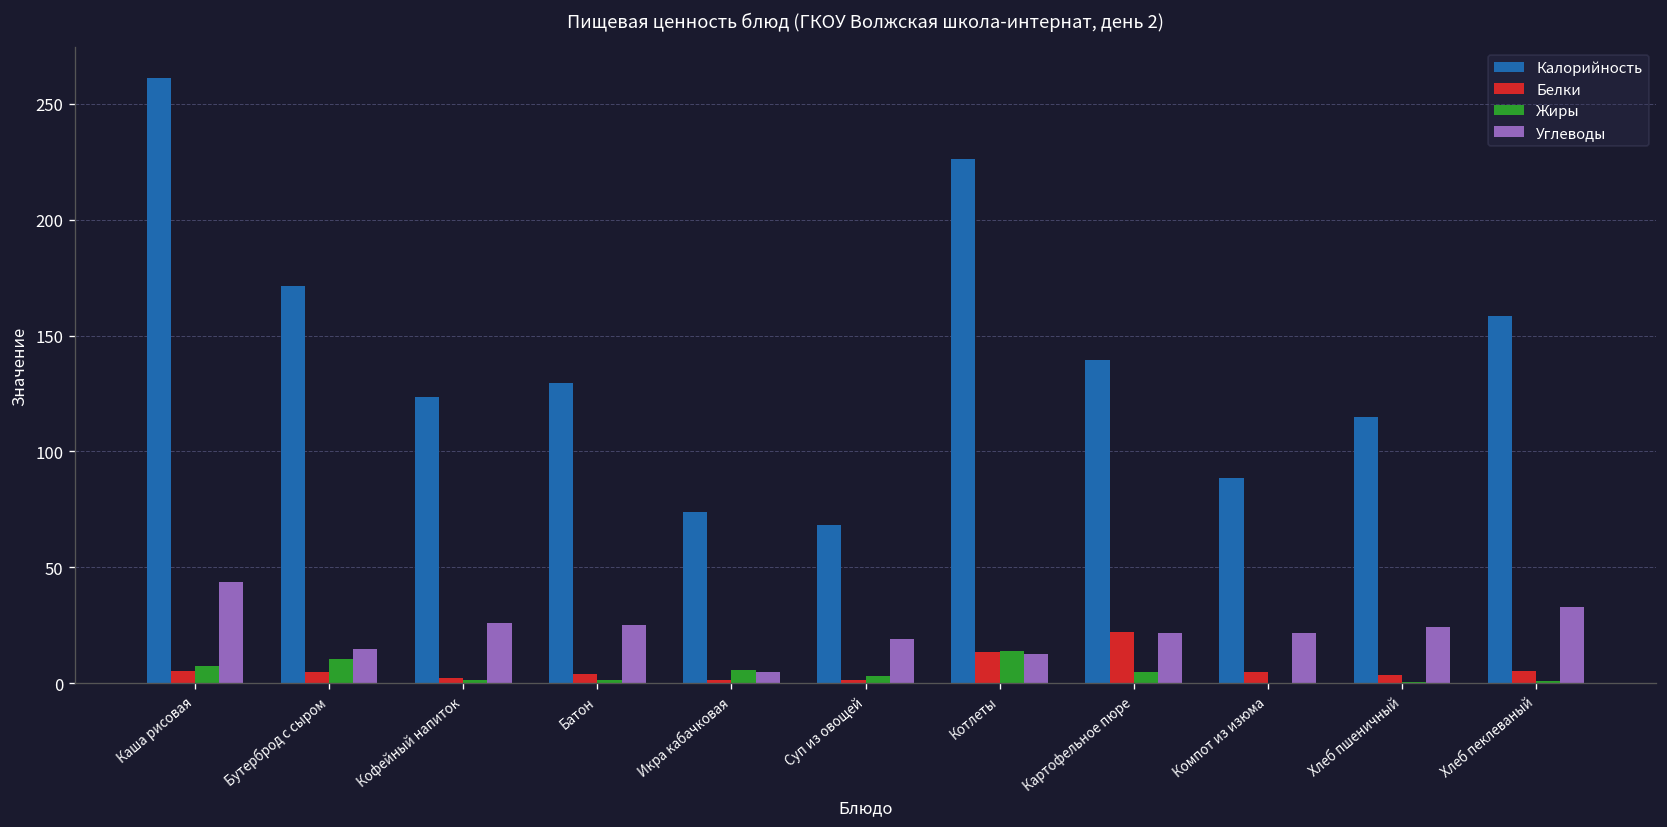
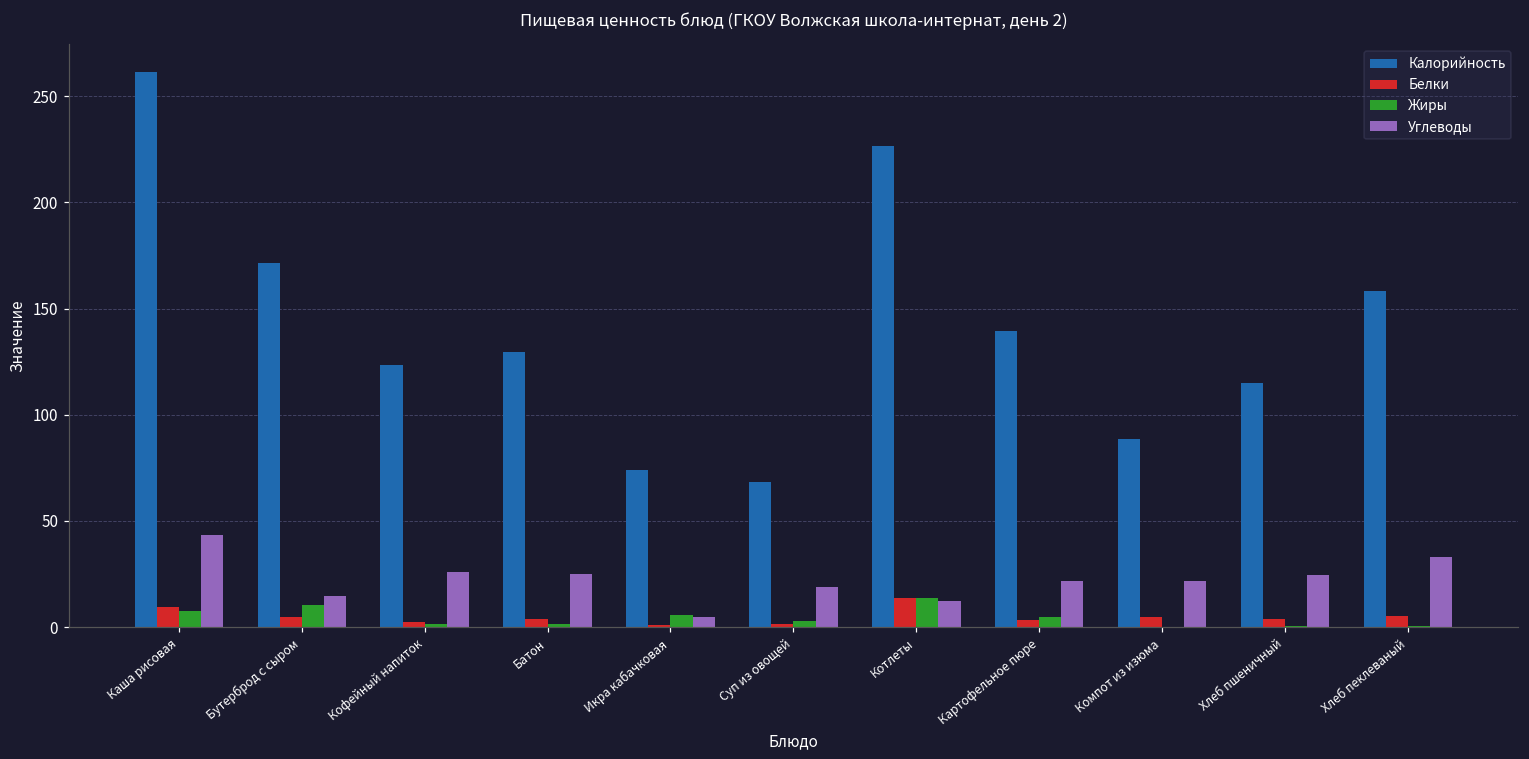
Белки, Каша рисовая: 5 -> 10
Белки, Картофельное пюре: 22 -> 3
